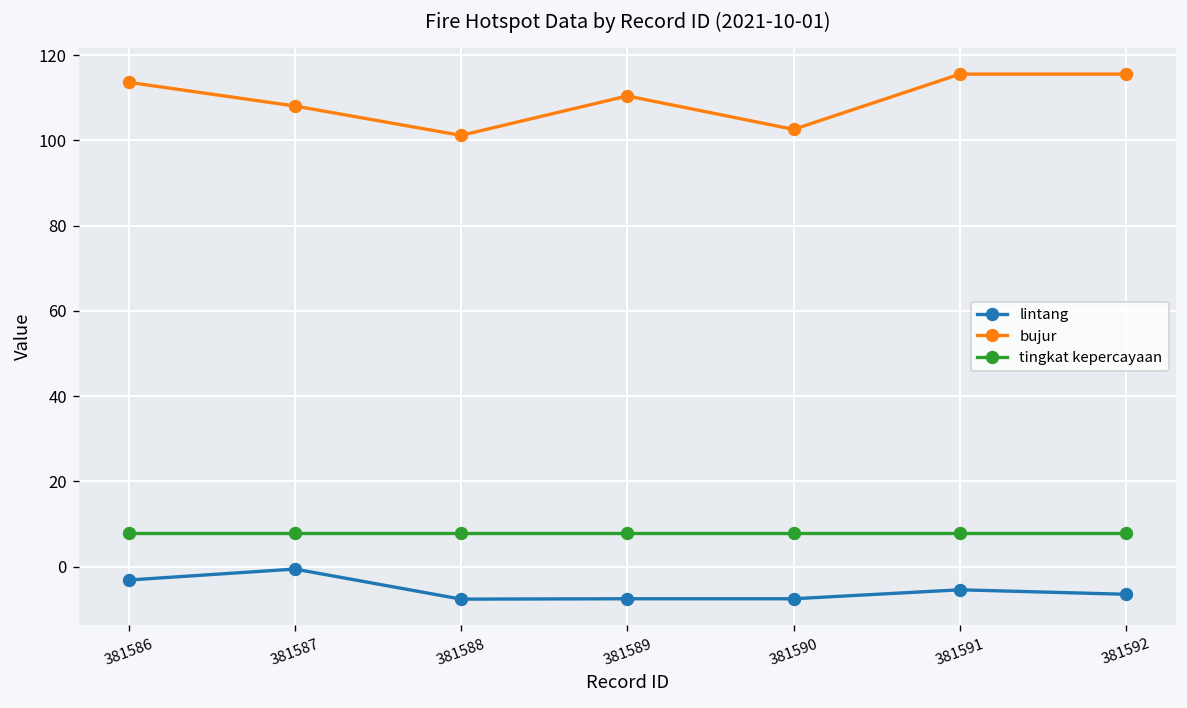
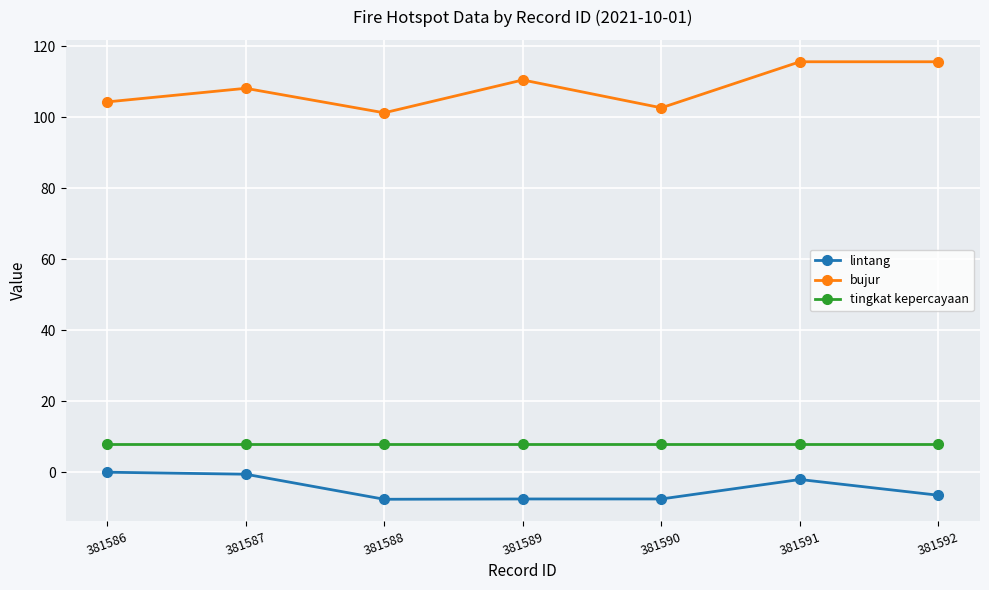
lintang, 381586: -3 -> 0
bujur, 381586: 114 -> 104
lintang, 381591: -5 -> -2
